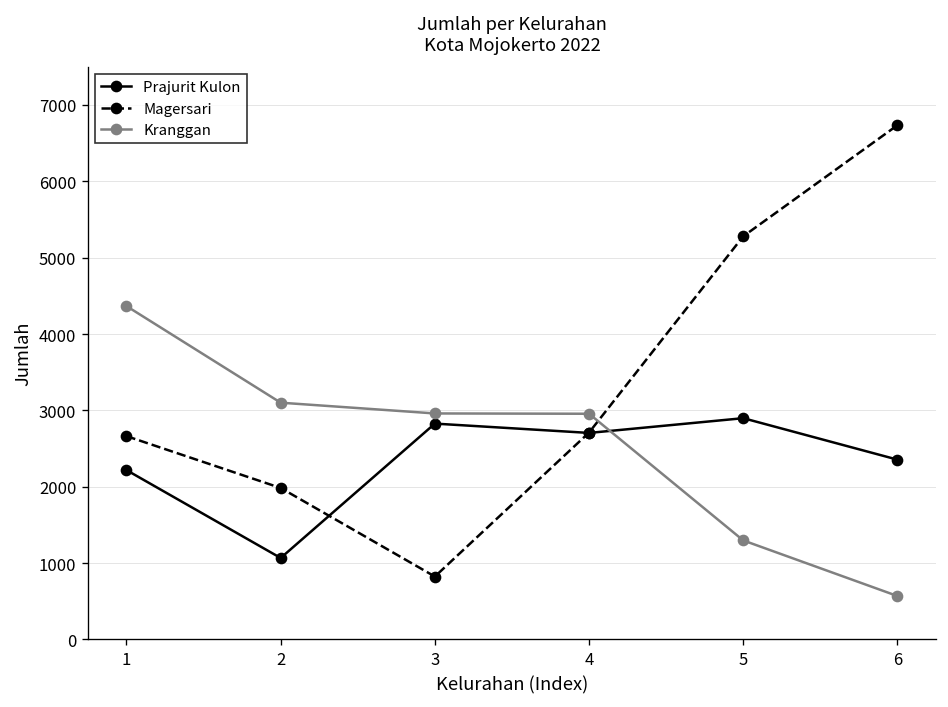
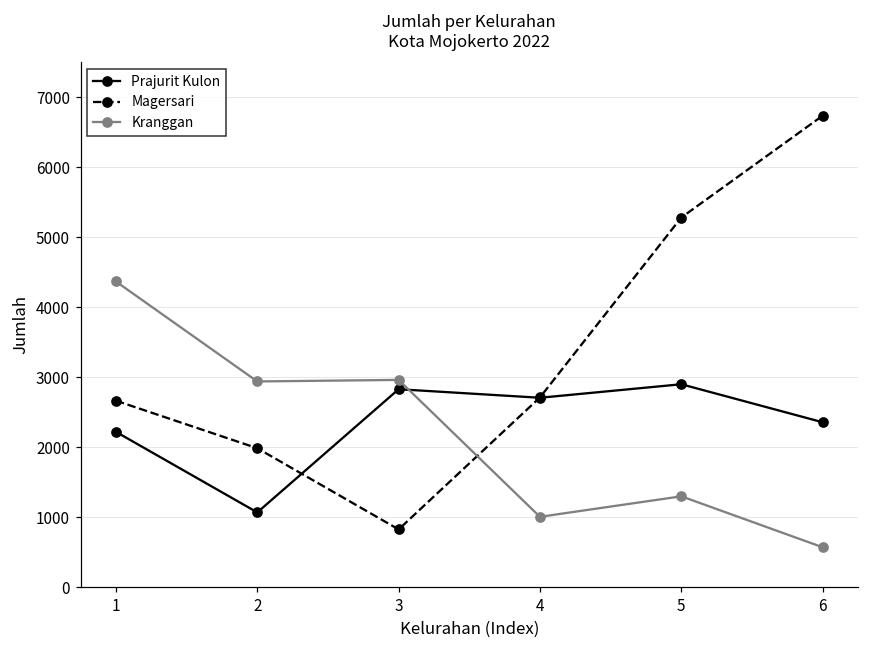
Kranggan, 2: 3100 -> 2900
Kranggan, 4: 3000 -> 1000
